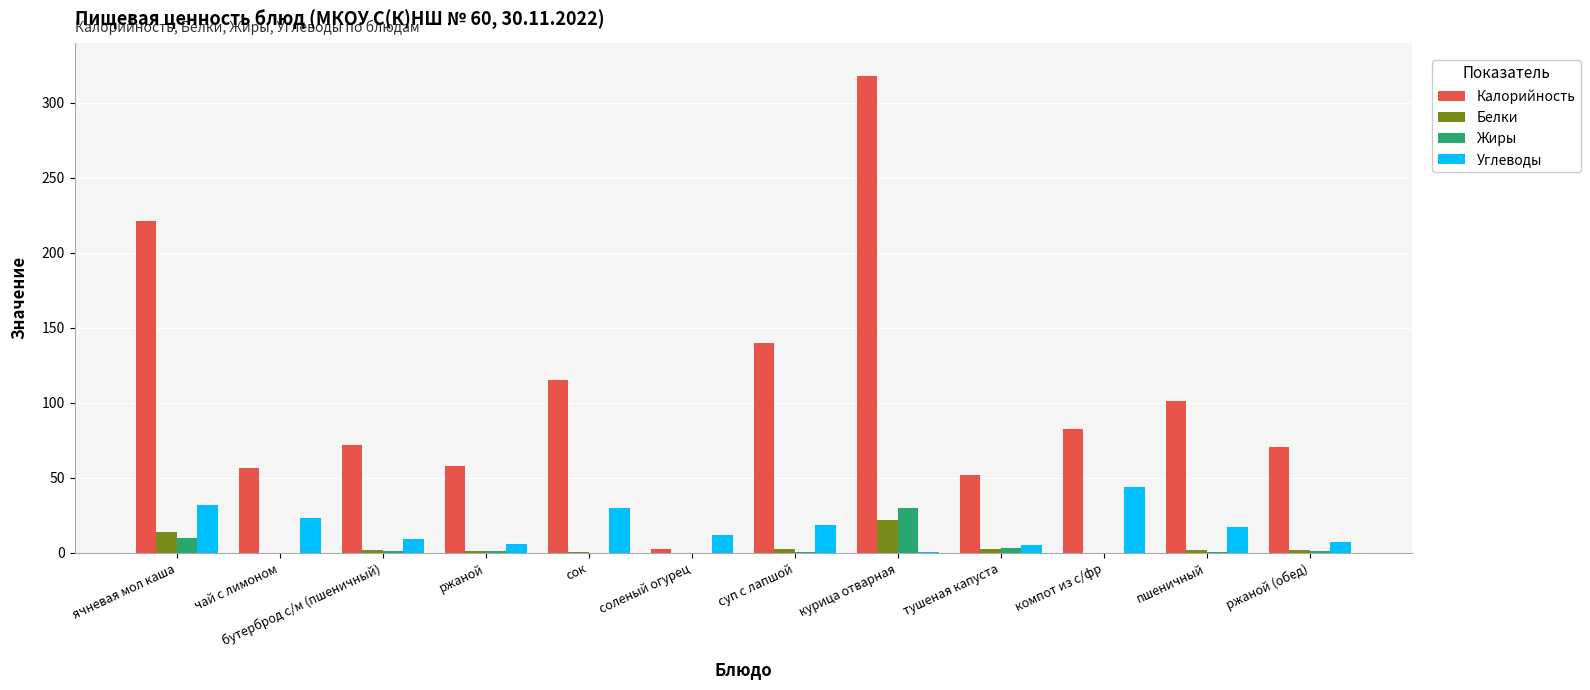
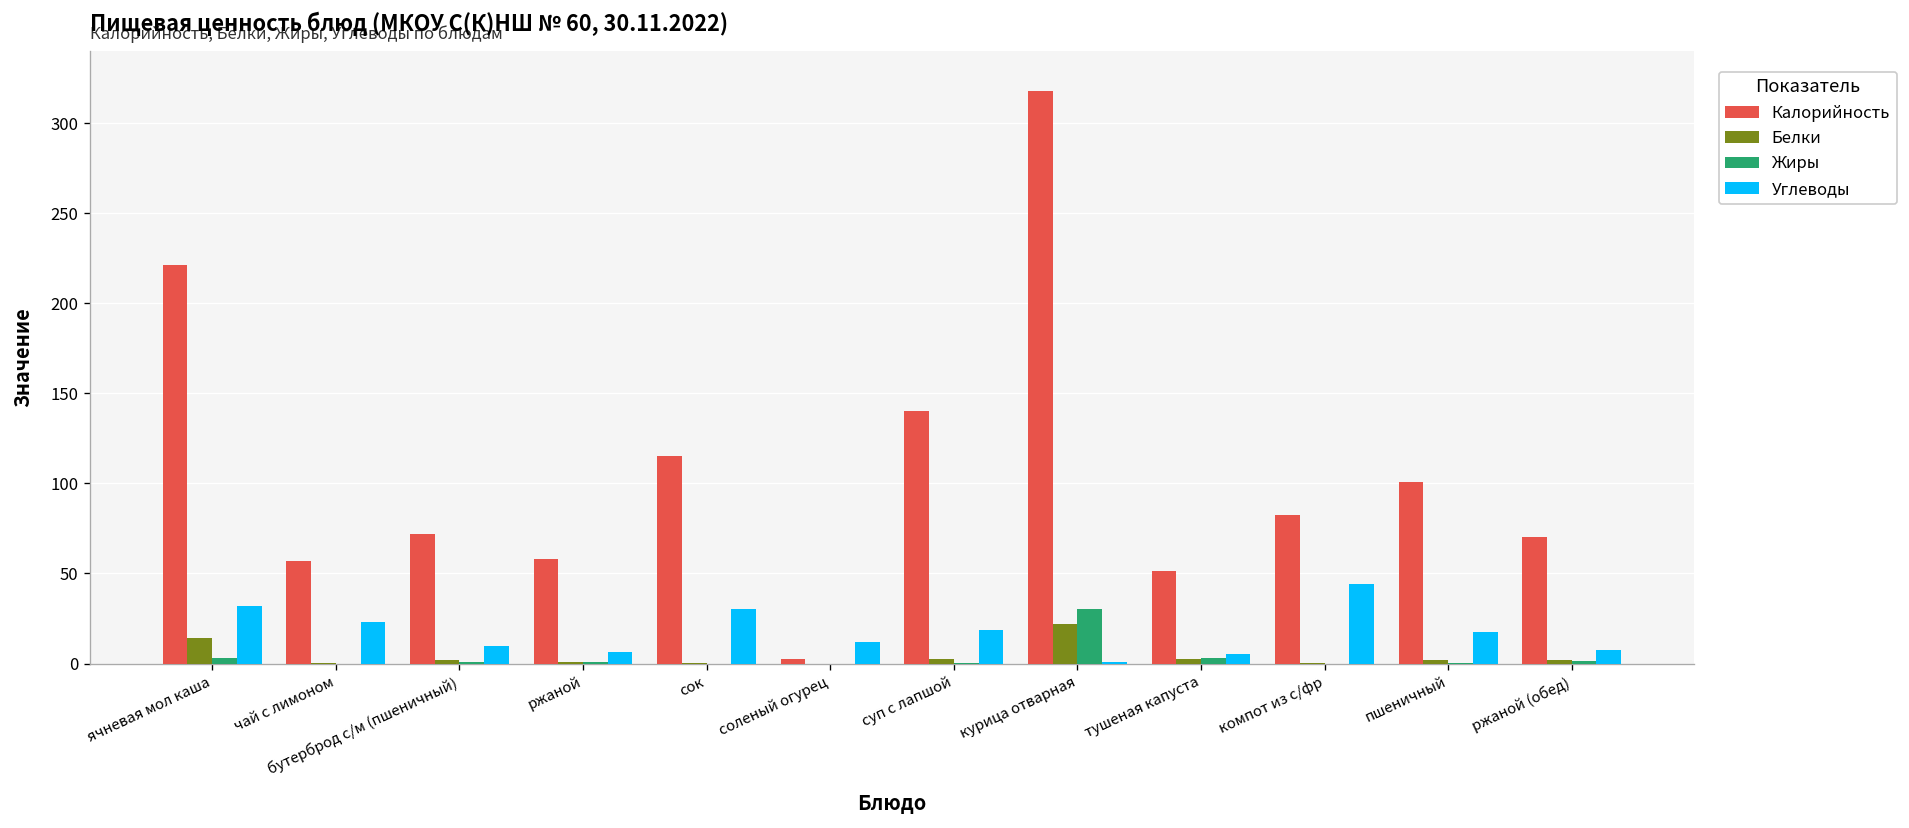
Жиры, ячневая мол каша: 10 -> 3
